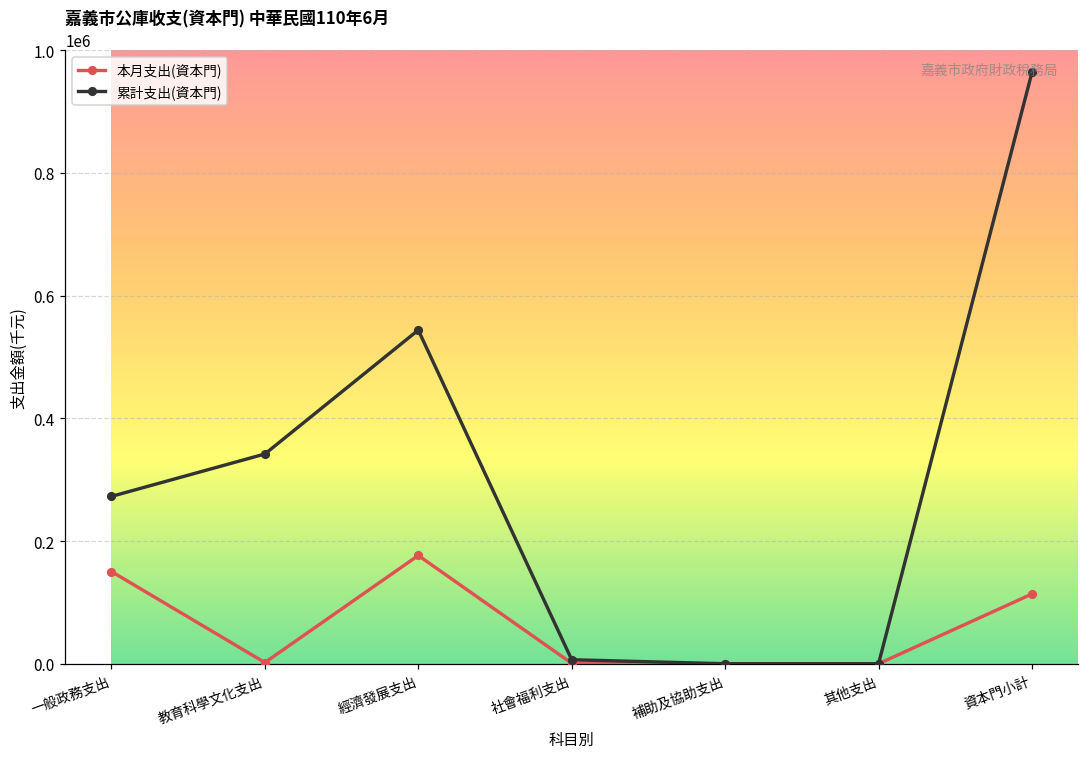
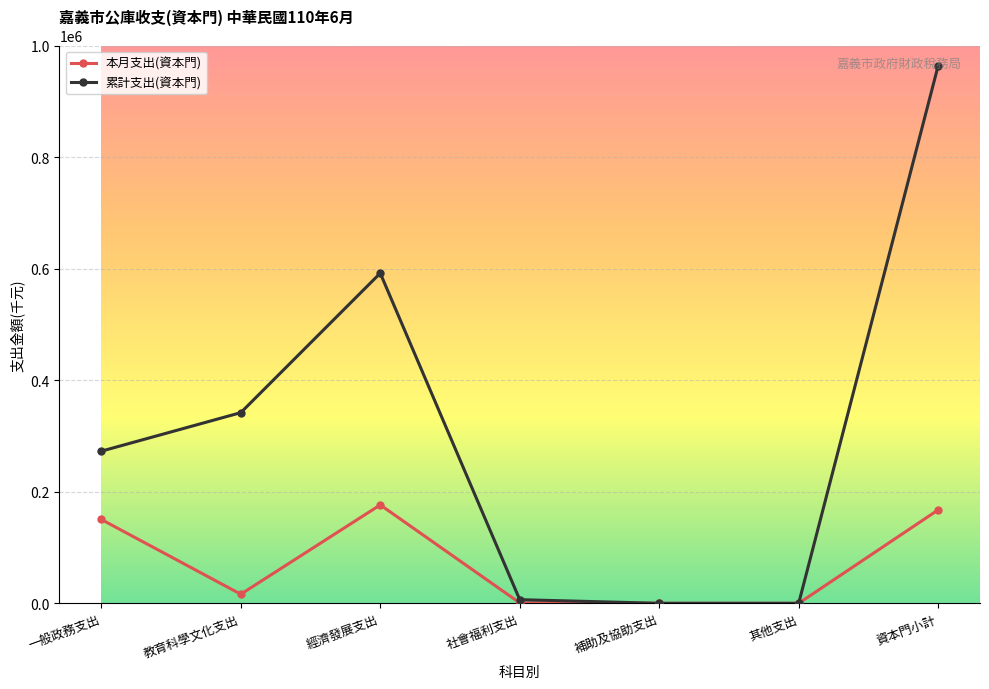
本月支出(資本門), 教育科學文化支出: 0 -> 20000
累計支出(資本門), 經濟發展支出: 540000 -> 590000
本月支出(資本門), 資本門小計: 110000 -> 170000
